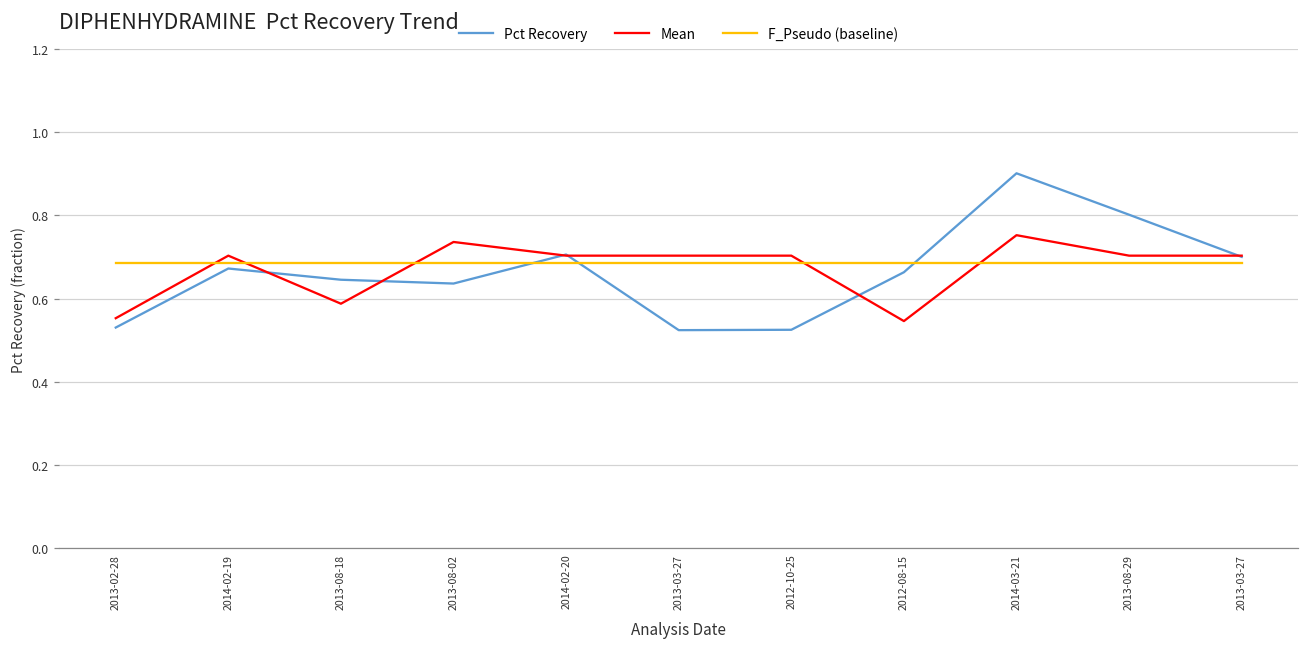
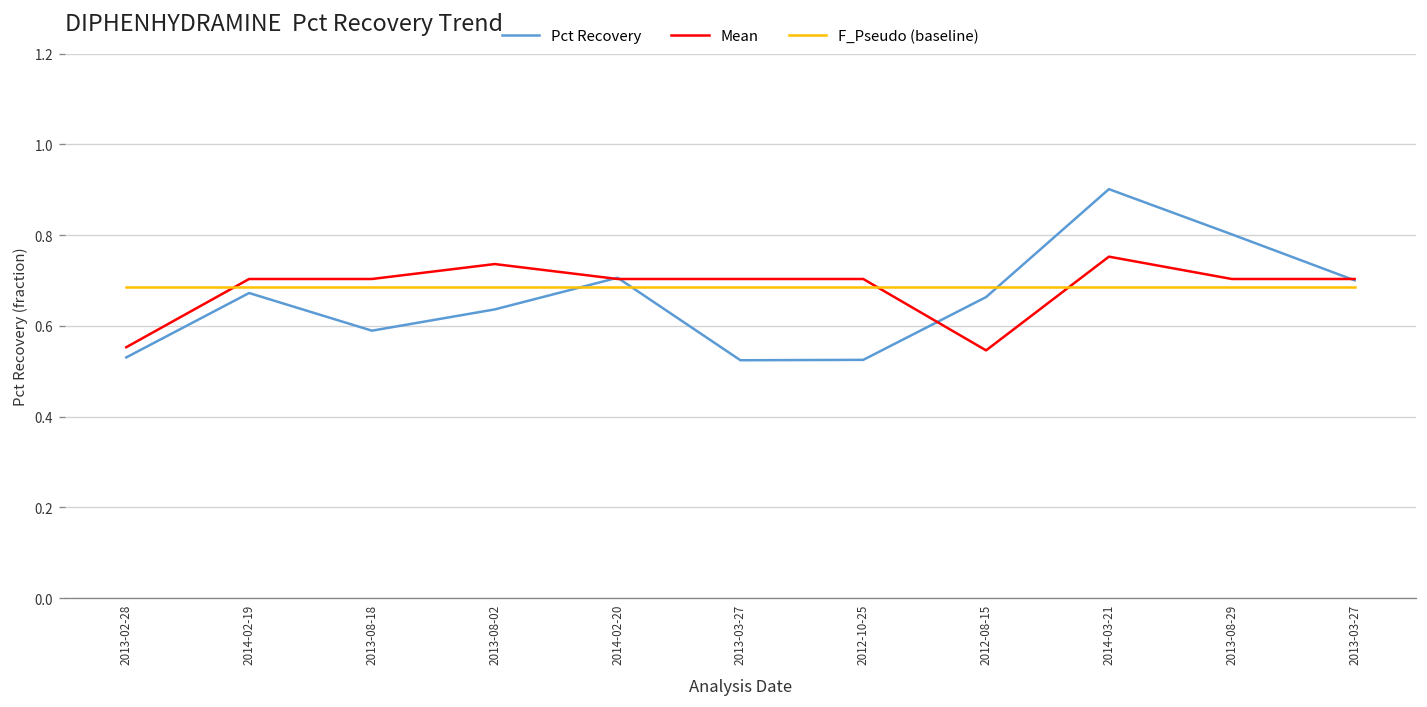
Pct Recovery, 2013-08-18: 0.65 -> 0.59
Mean, 2013-08-18: 0.59 -> 0.70
